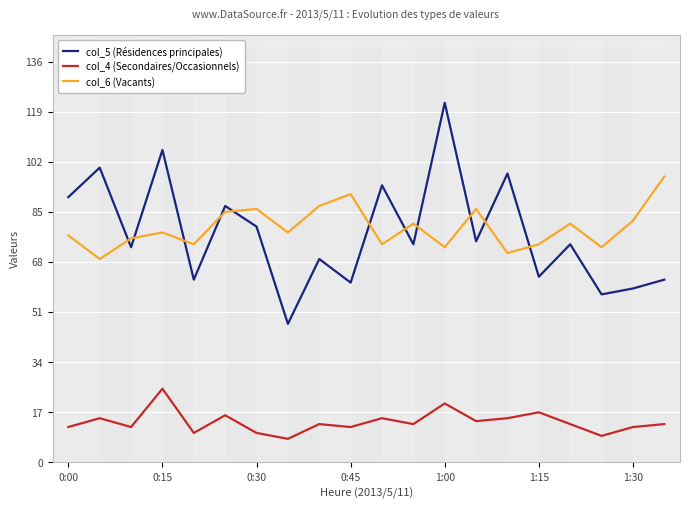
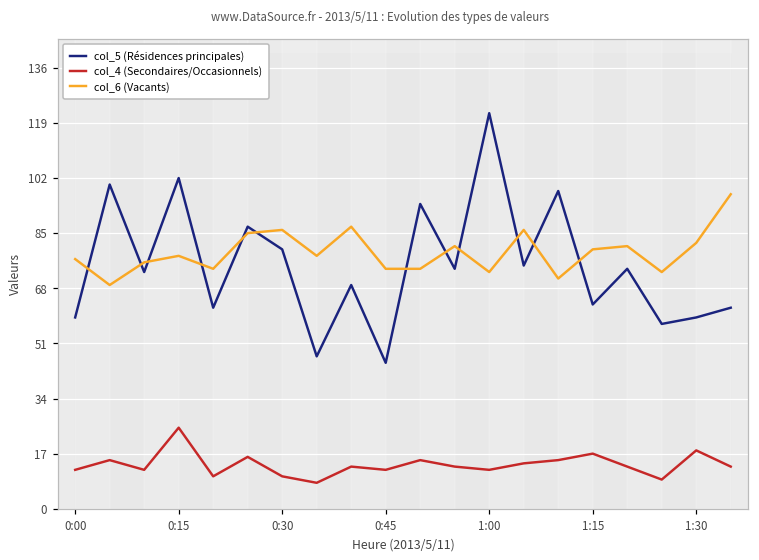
col_5 (Résidences principales), 0:00: 90 -> 59
col_5 (Résidences principales), 0:15: 106 -> 102
col_5 (Résidences principales), 0:45: 61 -> 45
col_6 (Vacants), 0:45: 91 -> 74
col_4 (Secondaires/Occasionnels), 1:00: 20 -> 12
col_6 (Vacants), 1:15: 74 -> 80
col_4 (Secondaires/Occasionnels), 1:30: 12 -> 18
